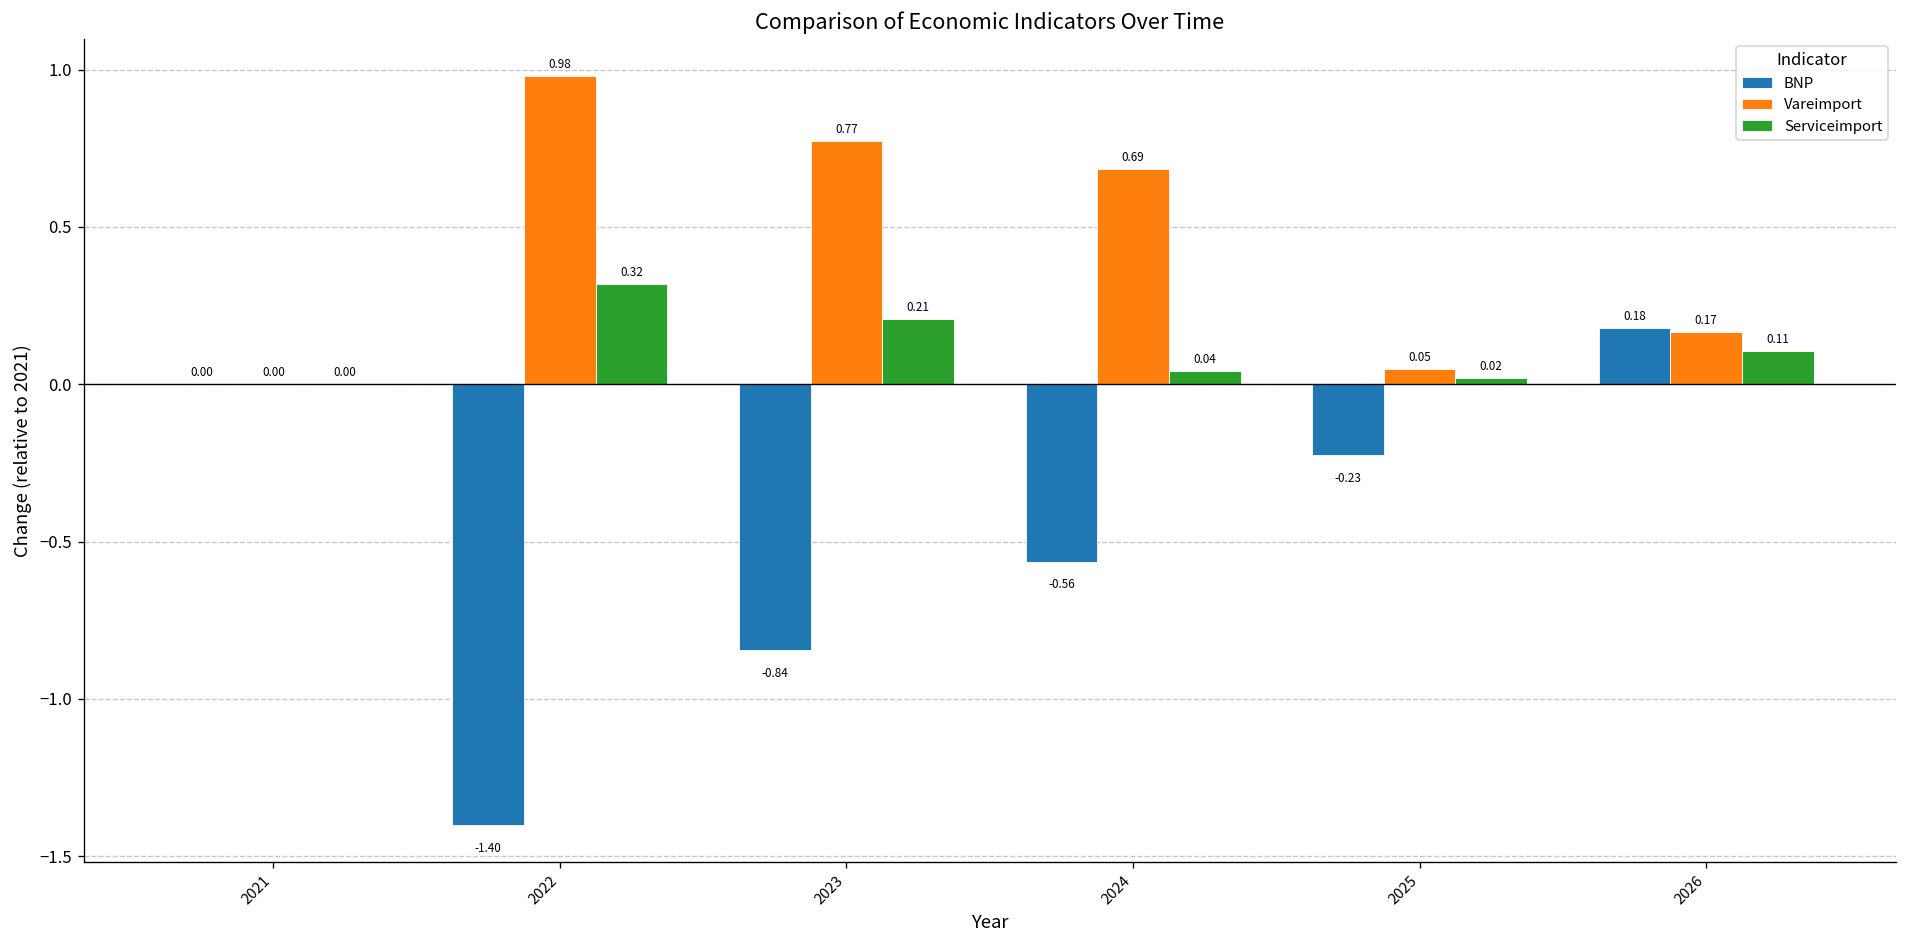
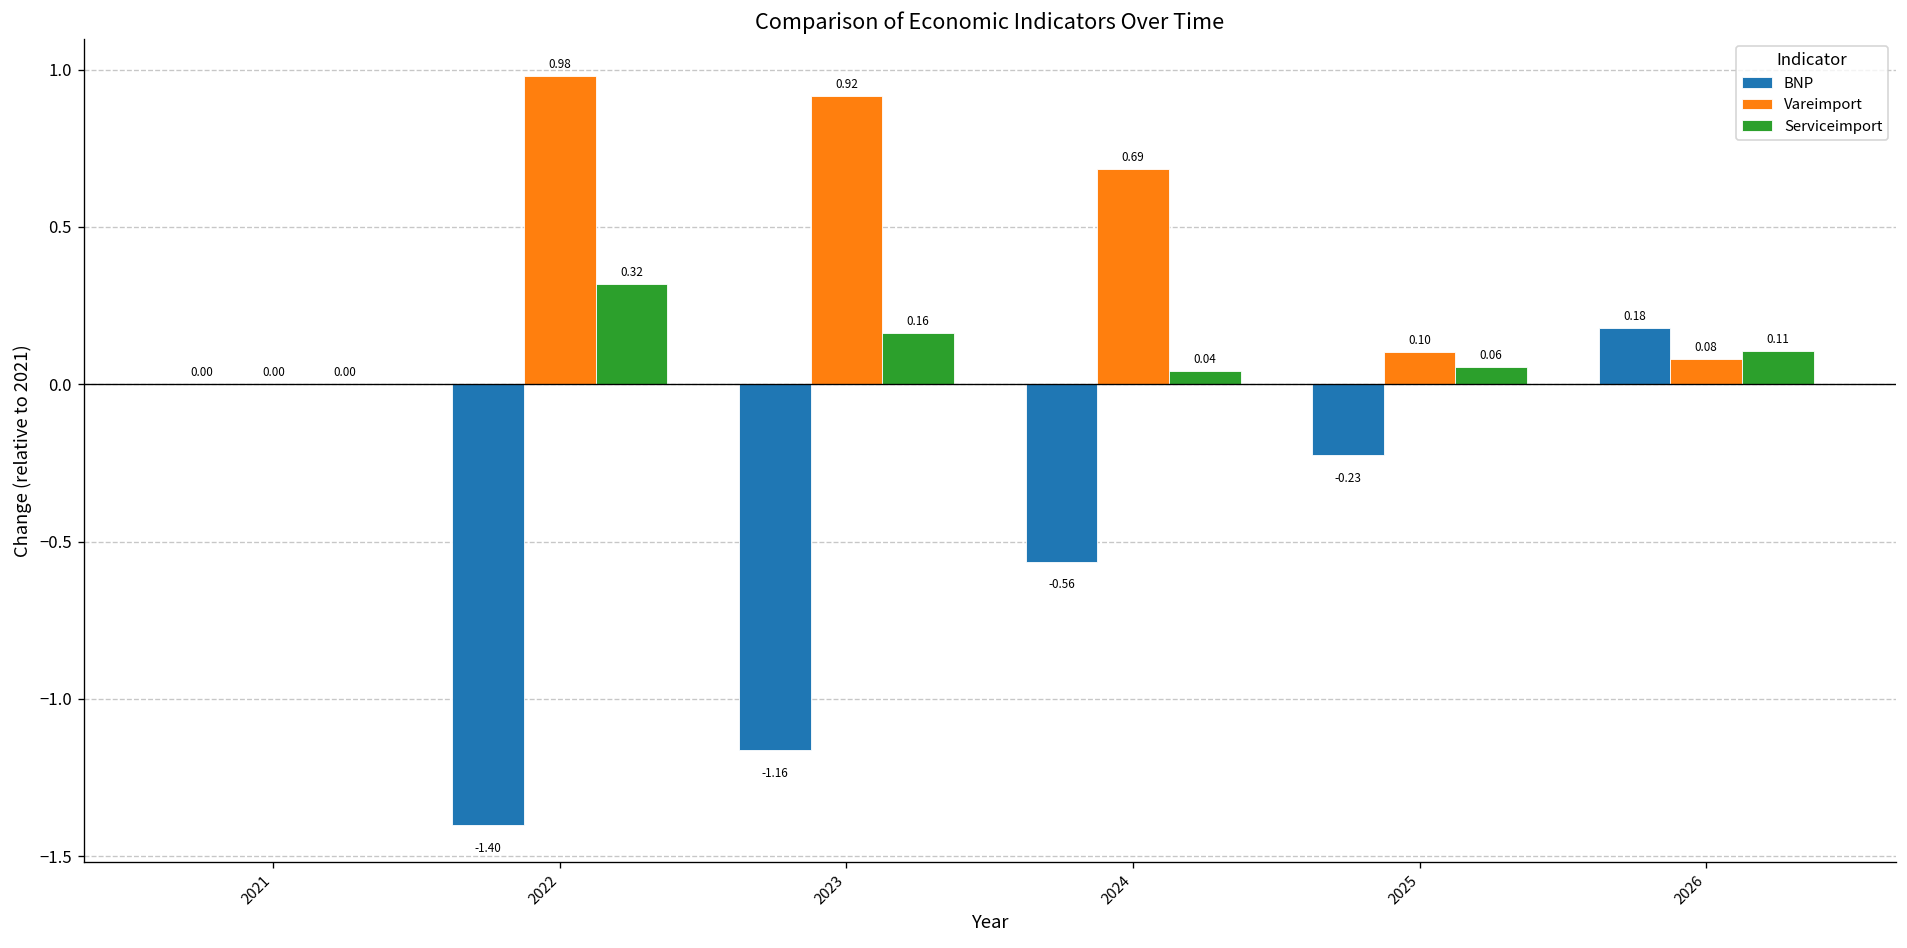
BNP, 2023: -0.84 -> -1.16
Vareimport, 2023: 0.77 -> 0.92
Serviceimport, 2023: 0.21 -> 0.16
Vareimport, 2025: 0.05 -> 0.10
Serviceimport, 2025: 0.02 -> 0.06
Vareimport, 2026: 0.17 -> 0.08
